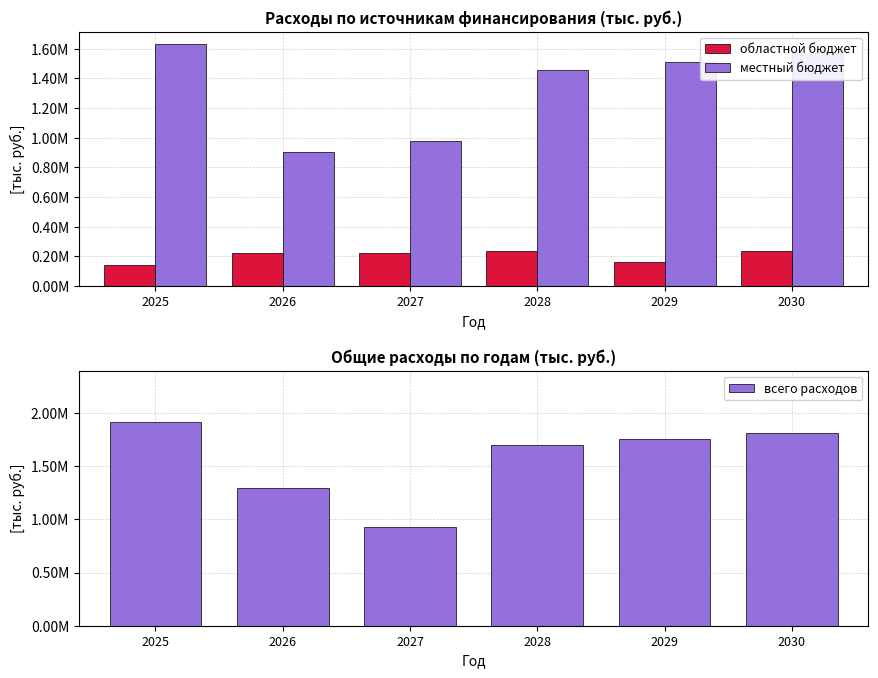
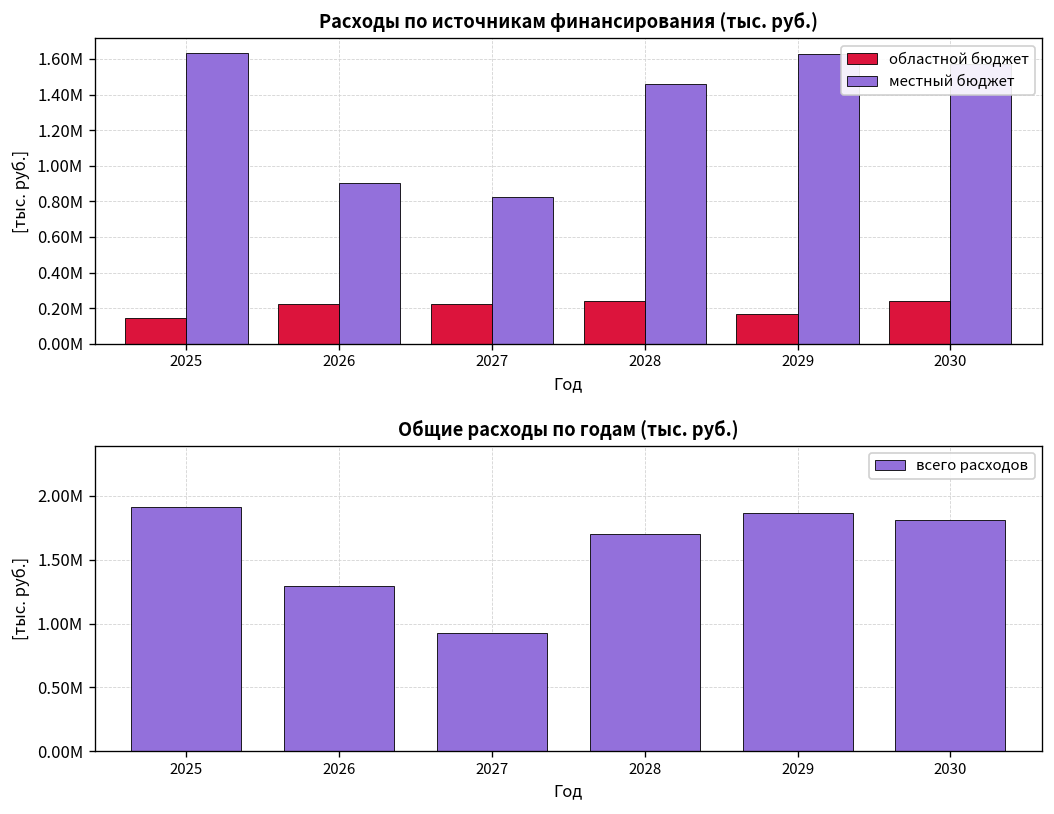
Расходы по источникам финансирования (тыс. руб.), местный бюджет, 2027: 980000 -> 830000
Расходы по источникам финансирования (тыс. руб.), местный бюджет, 2029: 1510000 -> 1630000
Общие расходы по годам (тыс. руб.), 2029: 1750000 -> 1870000
